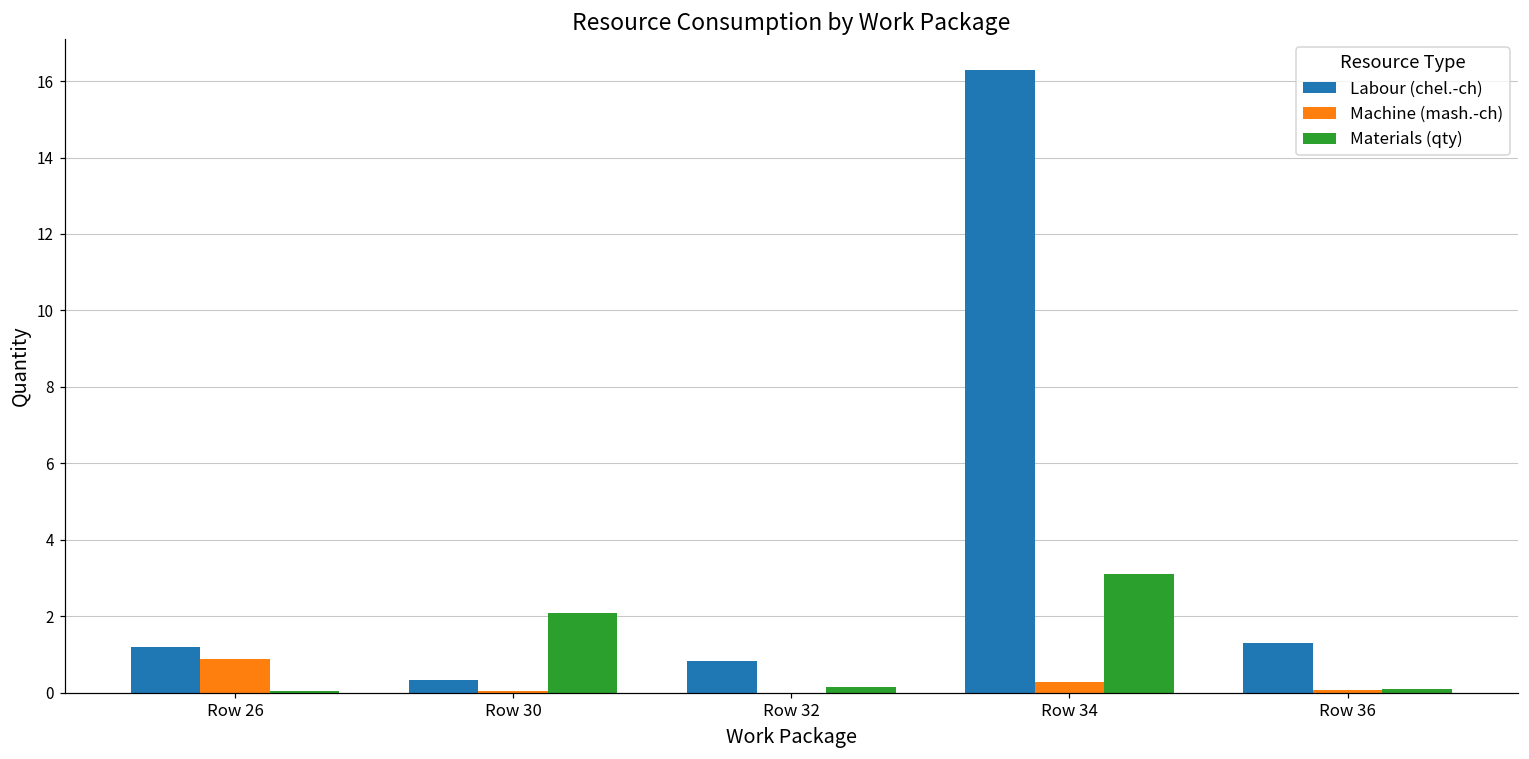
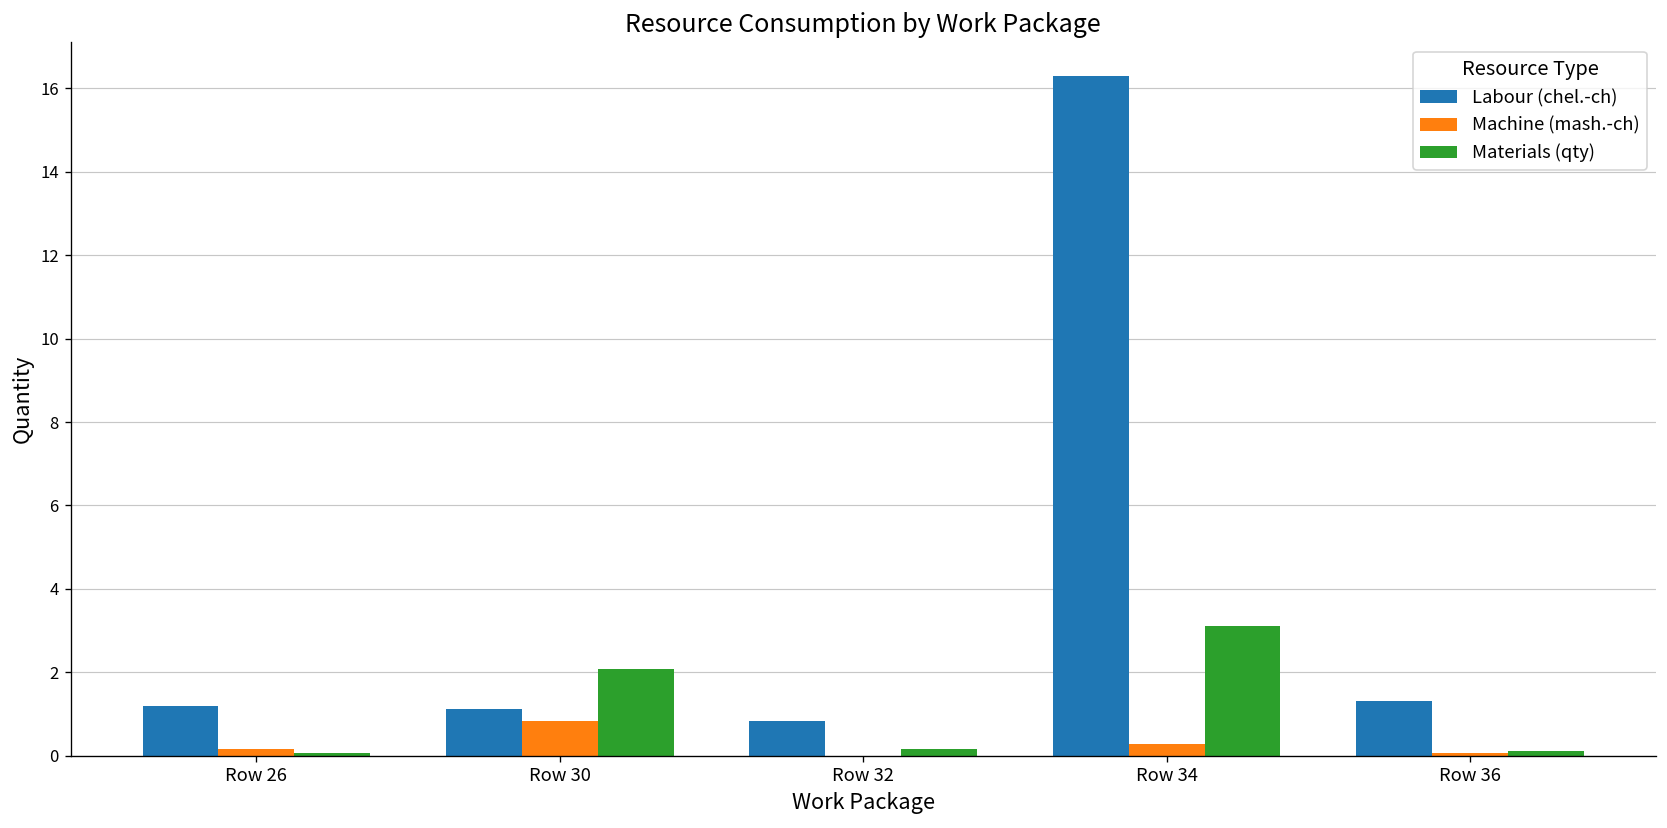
Machine (mash.-ch), Row 26: 0.9 -> 0.2
Labour (chel.-ch), Row 30: 0.3 -> 1.1
Machine (mash.-ch), Row 30: 0.0 -> 0.8
